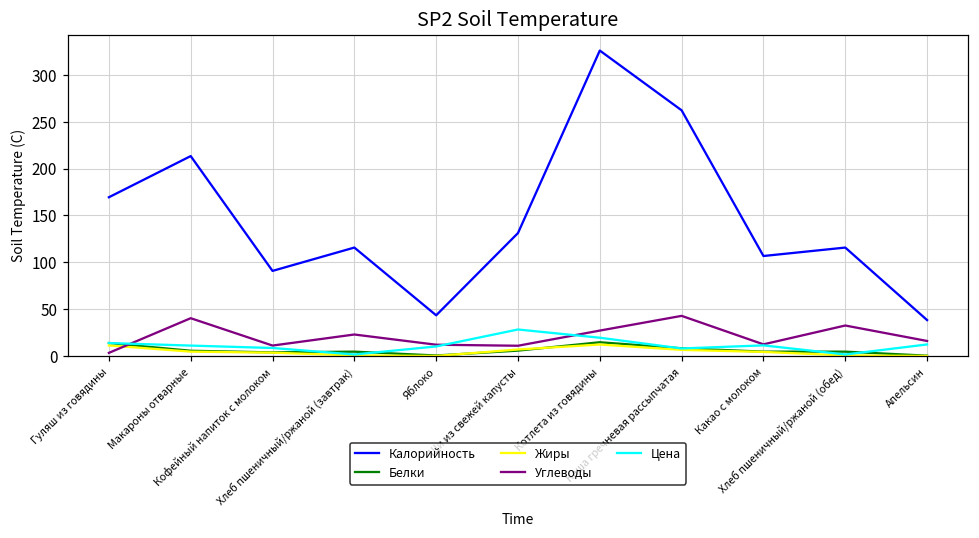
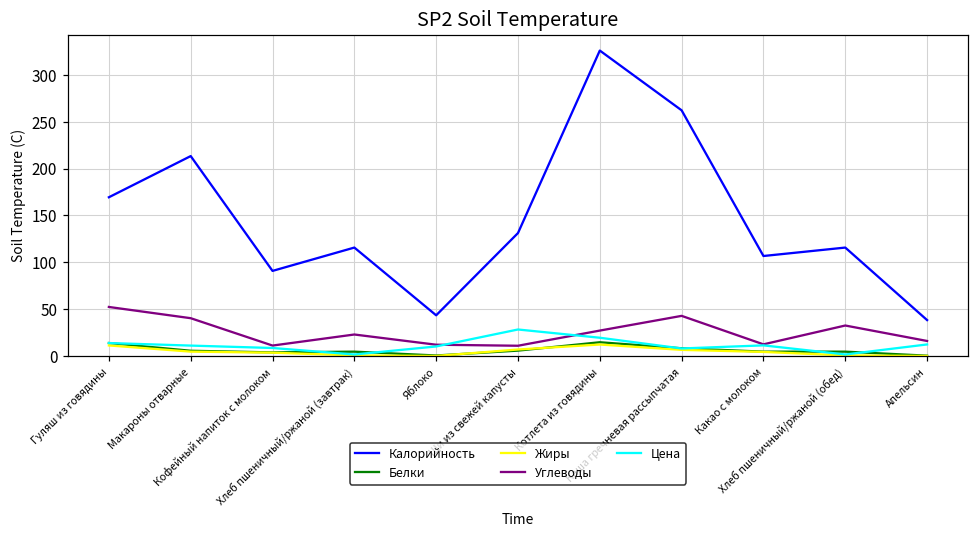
Углеводы, Гуляш из говядины: 0 -> 50
